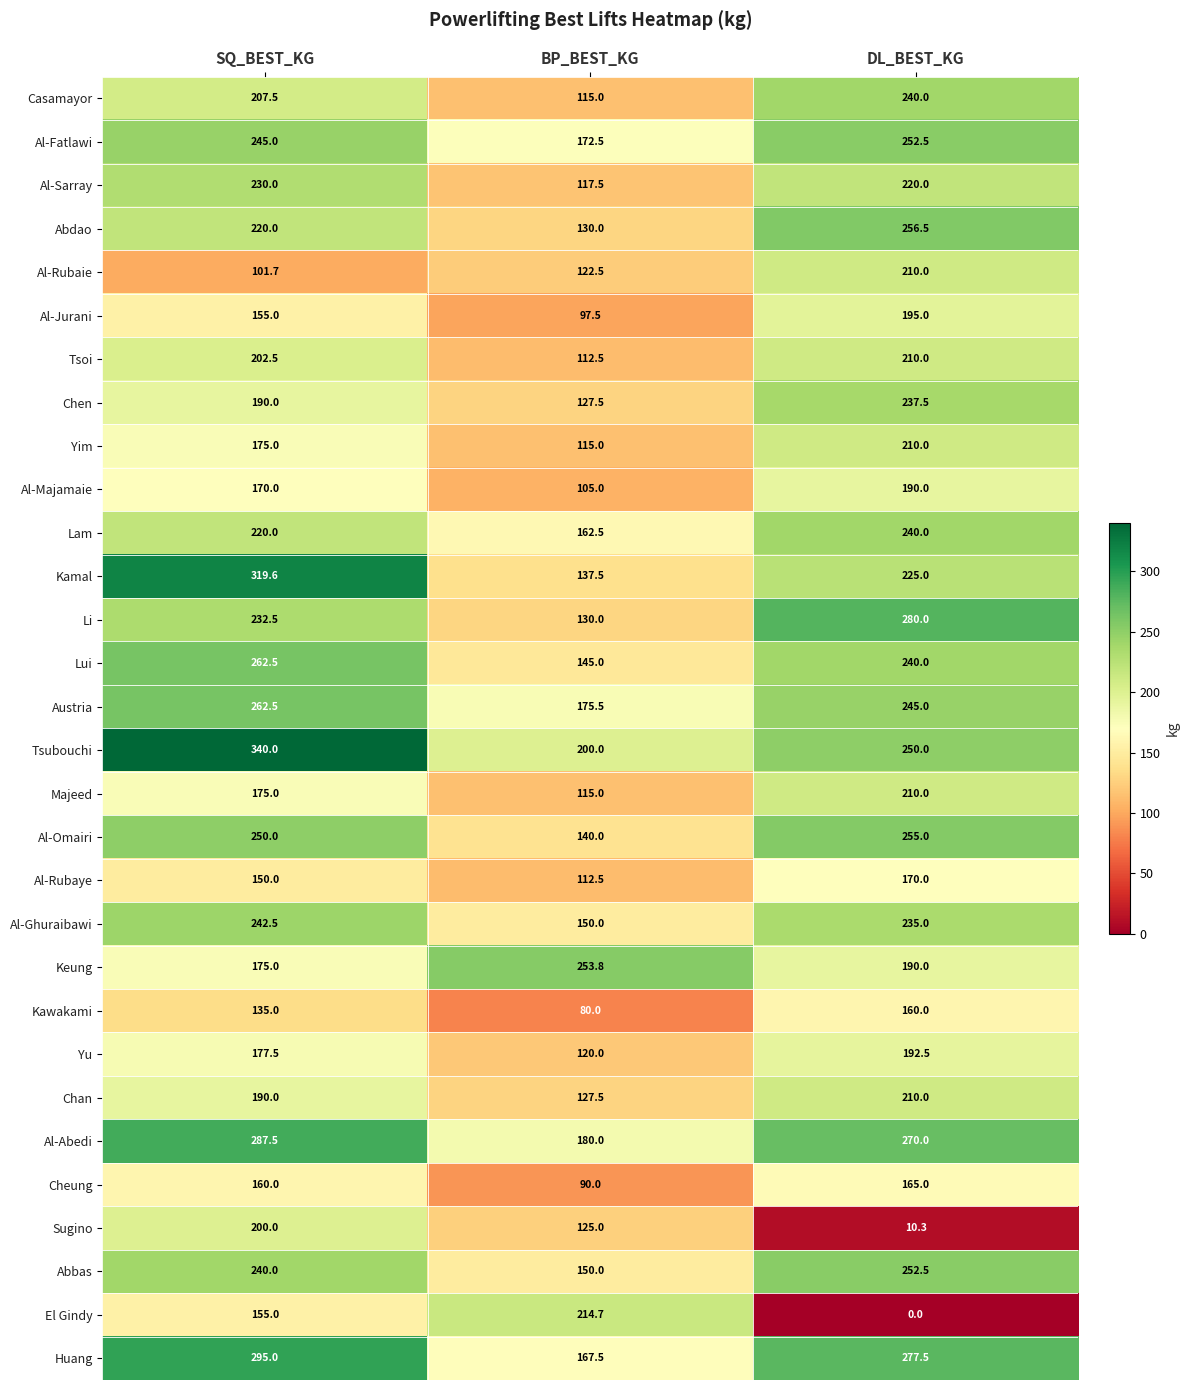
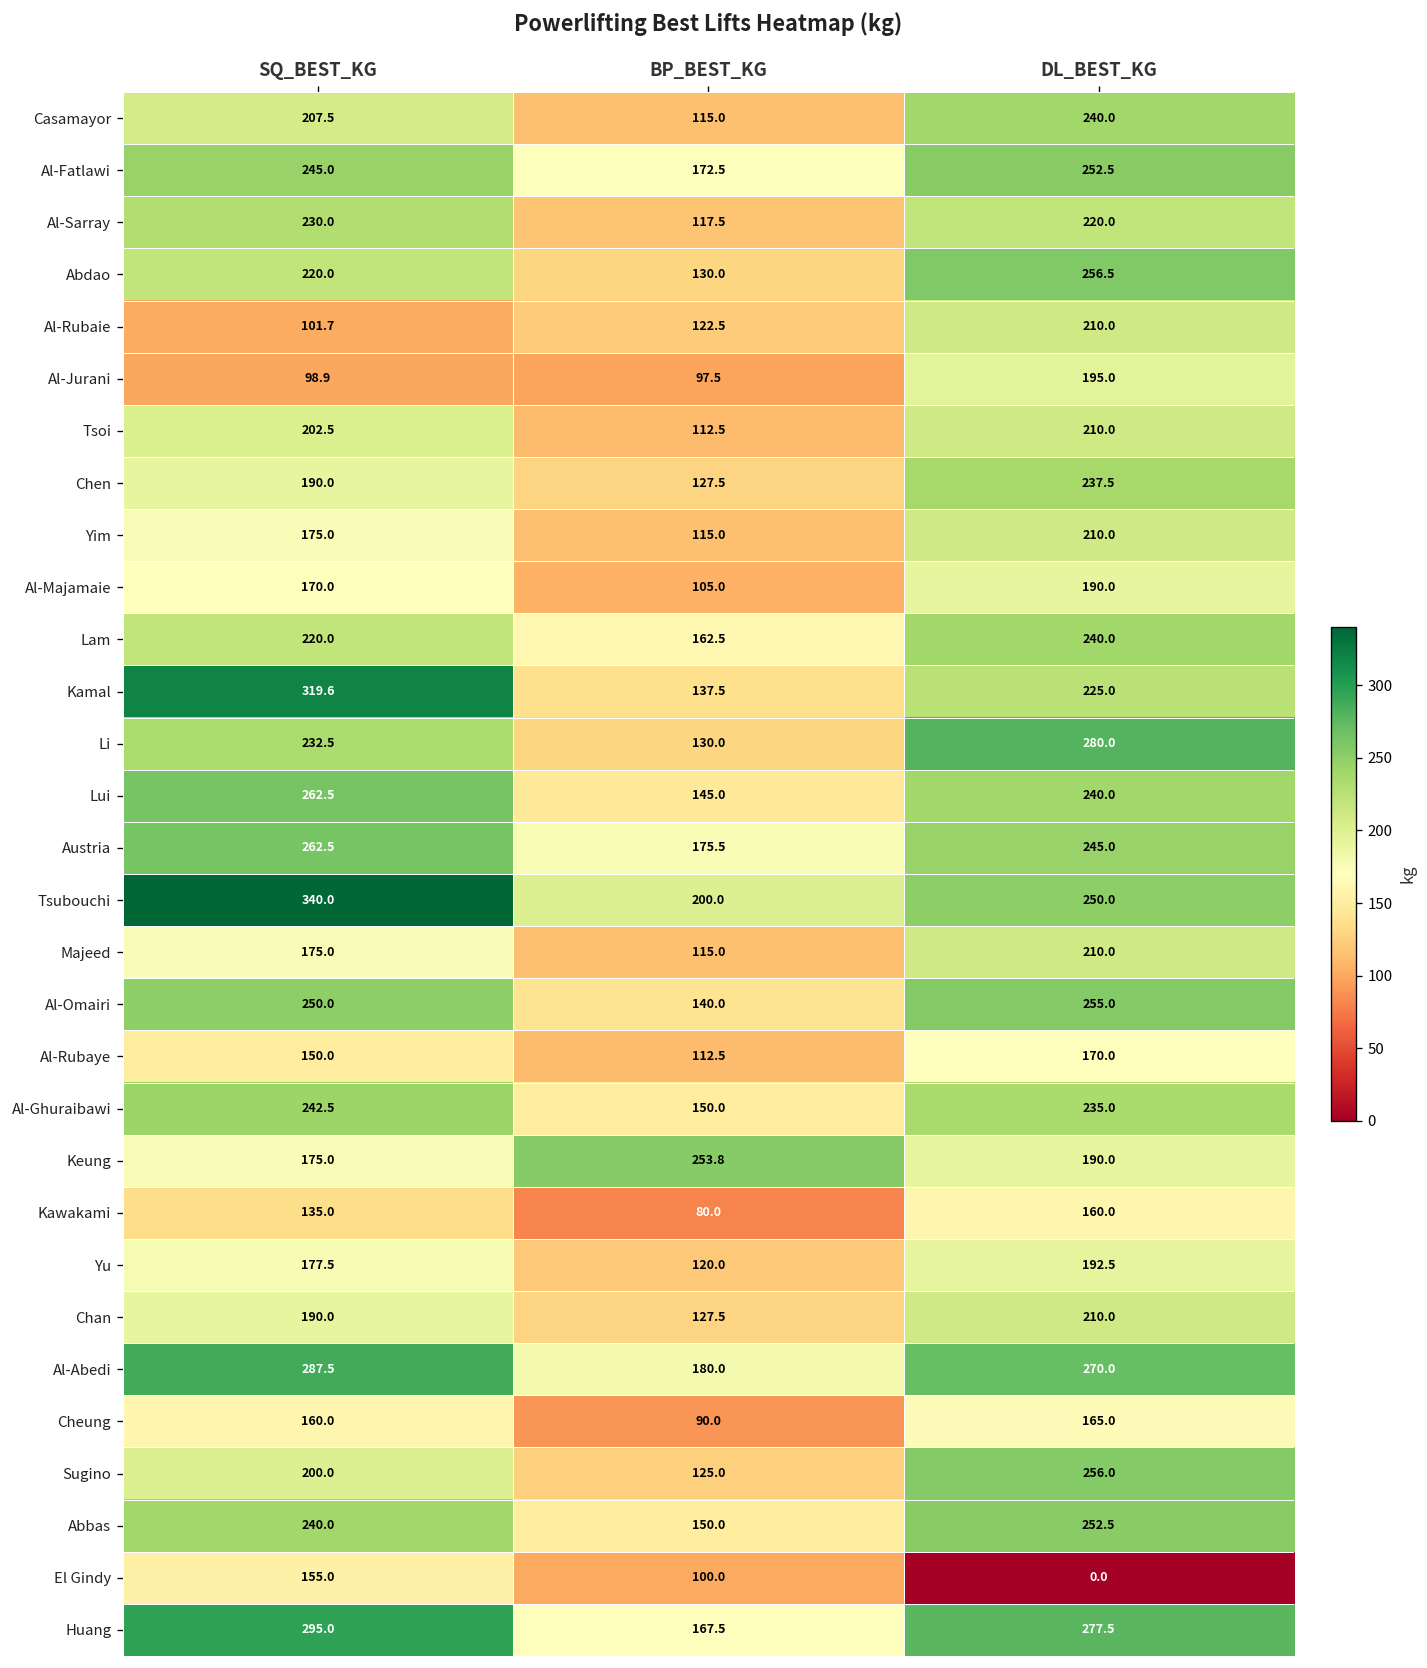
Al-Jurani, SQ_BEST_KG: 155.0 -> 98.9
Sugino, DL_BEST_KG: 10.3 -> 256.0
El Gindy, BP_BEST_KG: 214.7 -> 100.0
